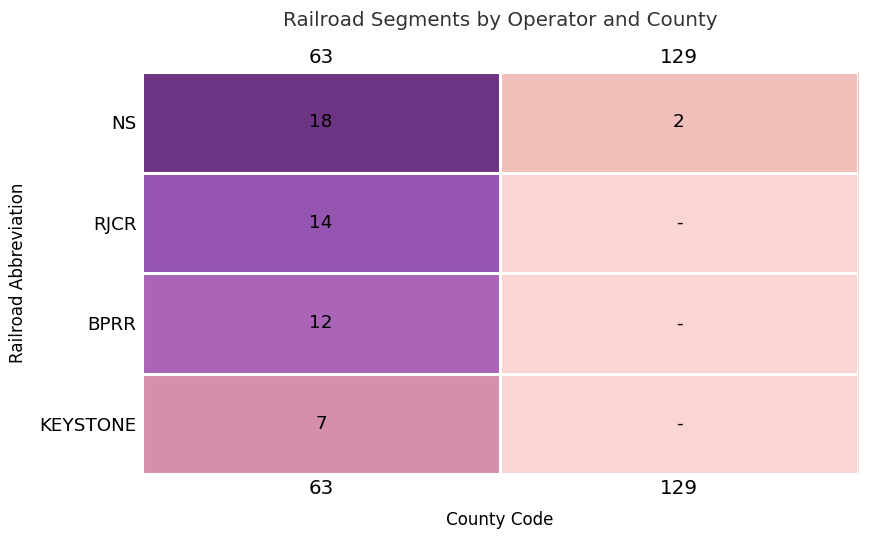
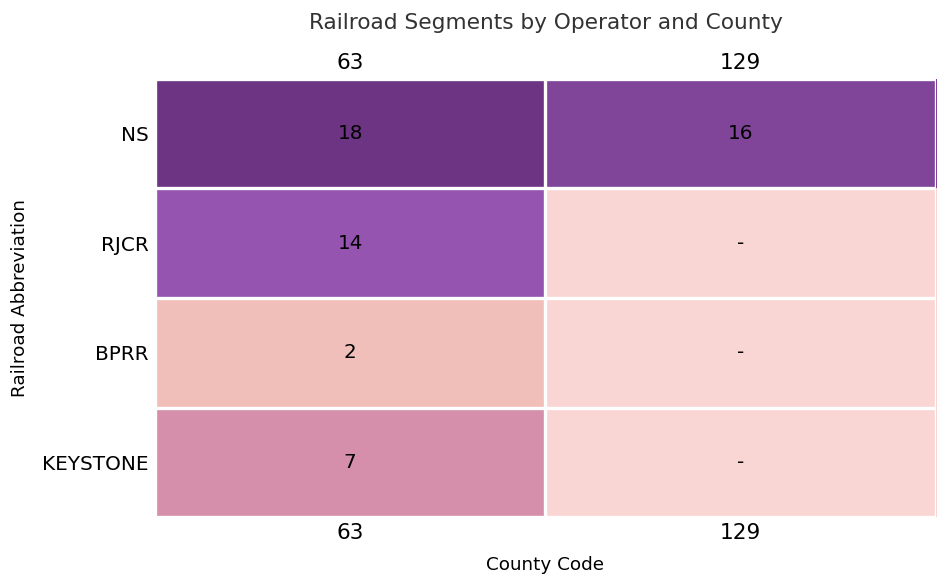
NS, 129: 2 -> 16
BPRR, 63: 12 -> 2
